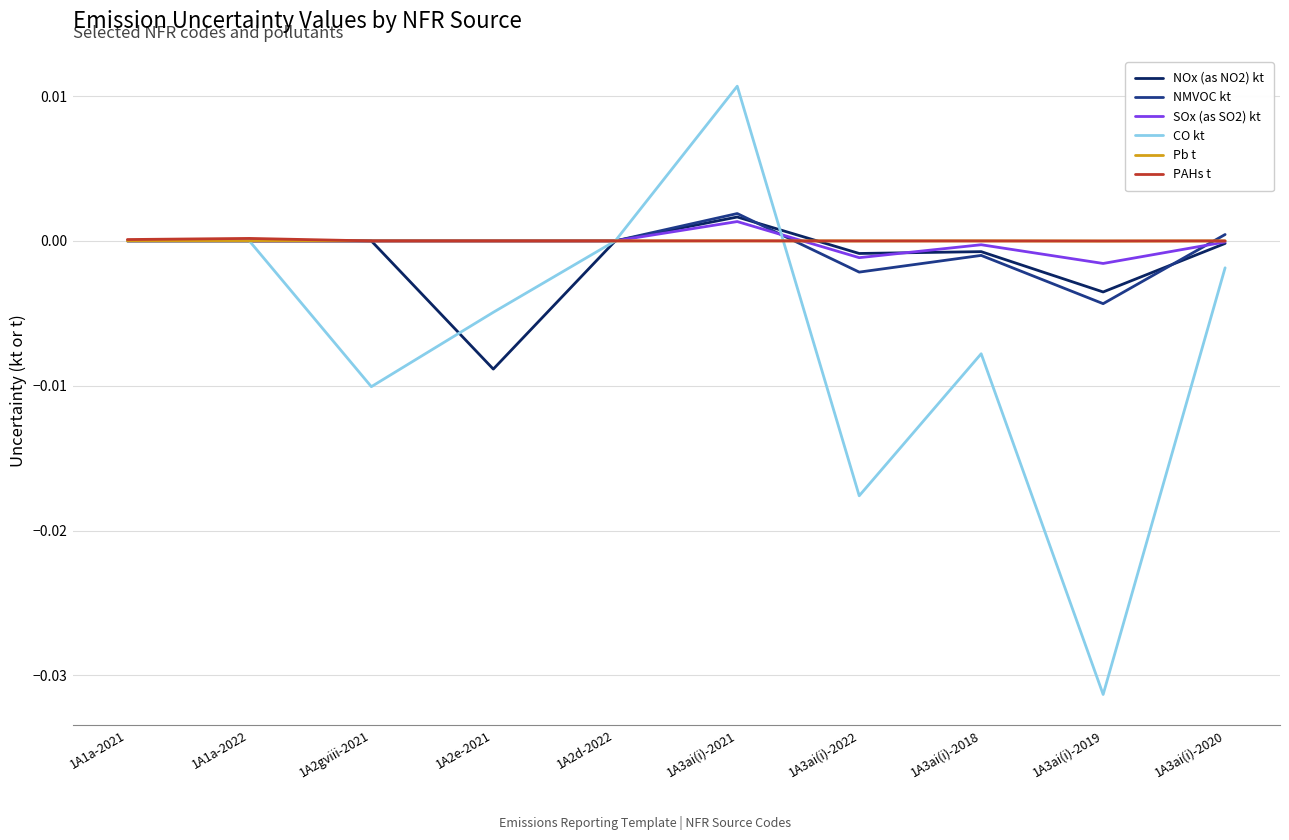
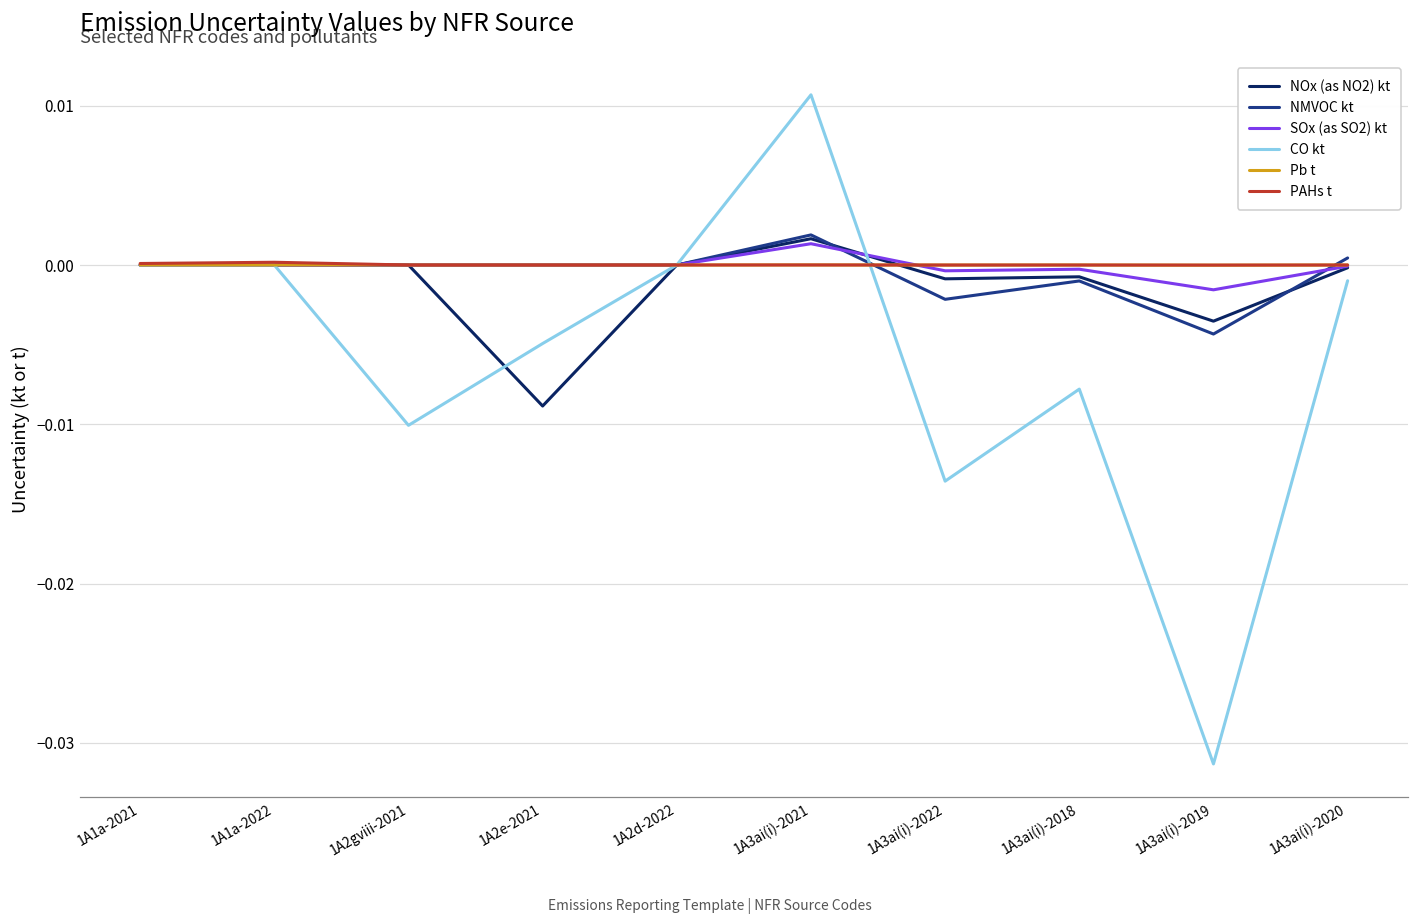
SOx (as SO2) kt, 1A3ai(i)-2022: -0.0012 -> -0.0004
CO kt, 1A3ai(i)-2022: -0.0176 -> -0.0136
CO kt, 1A3ai(i)-2020: -0.0019 -> -0.0010
